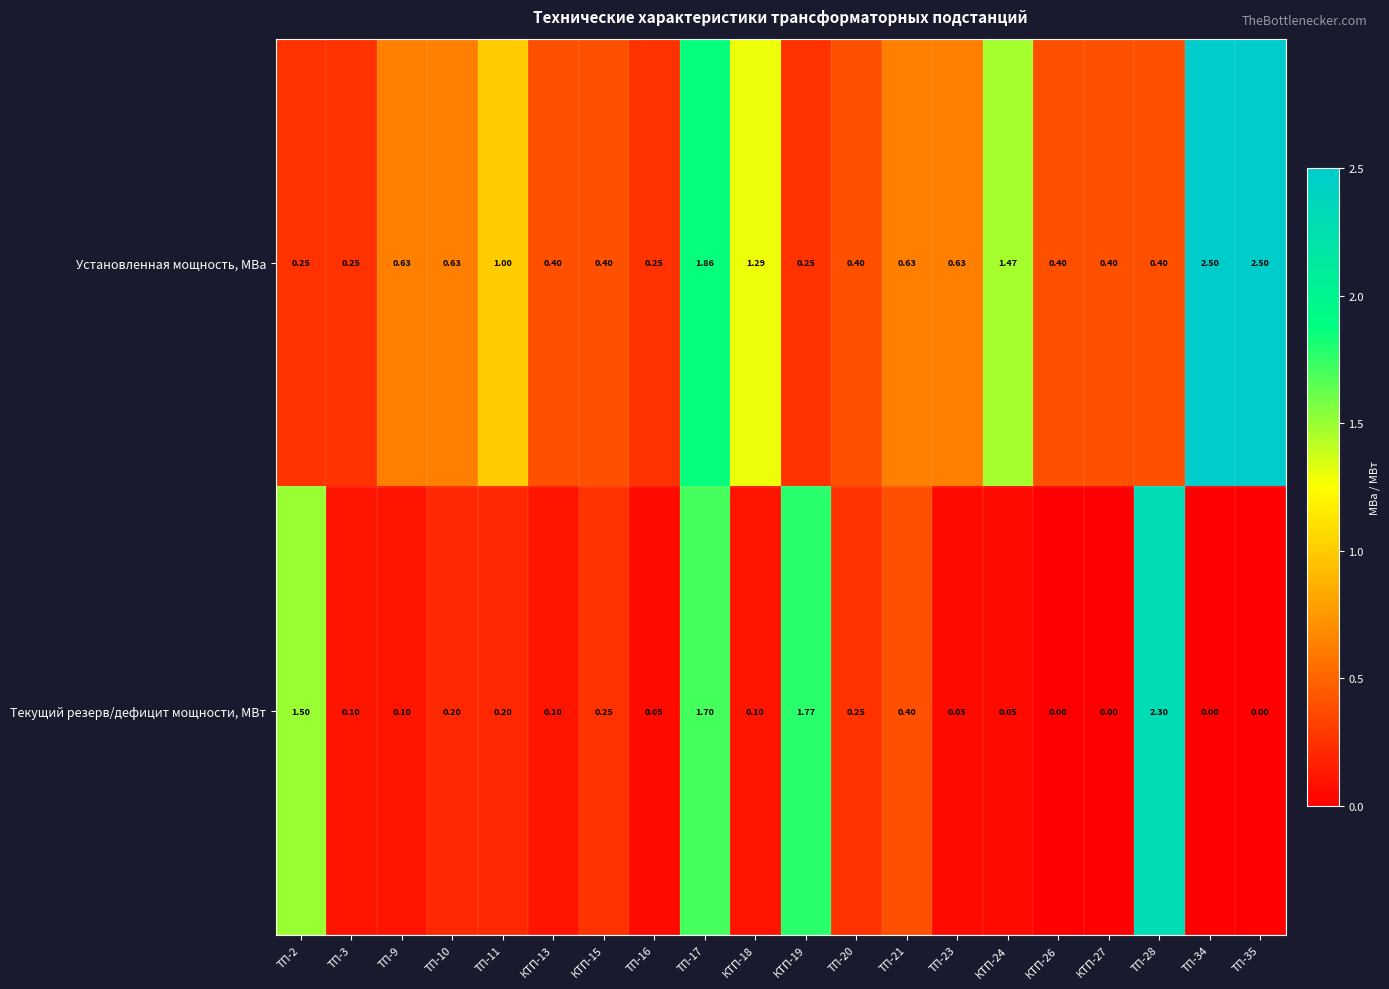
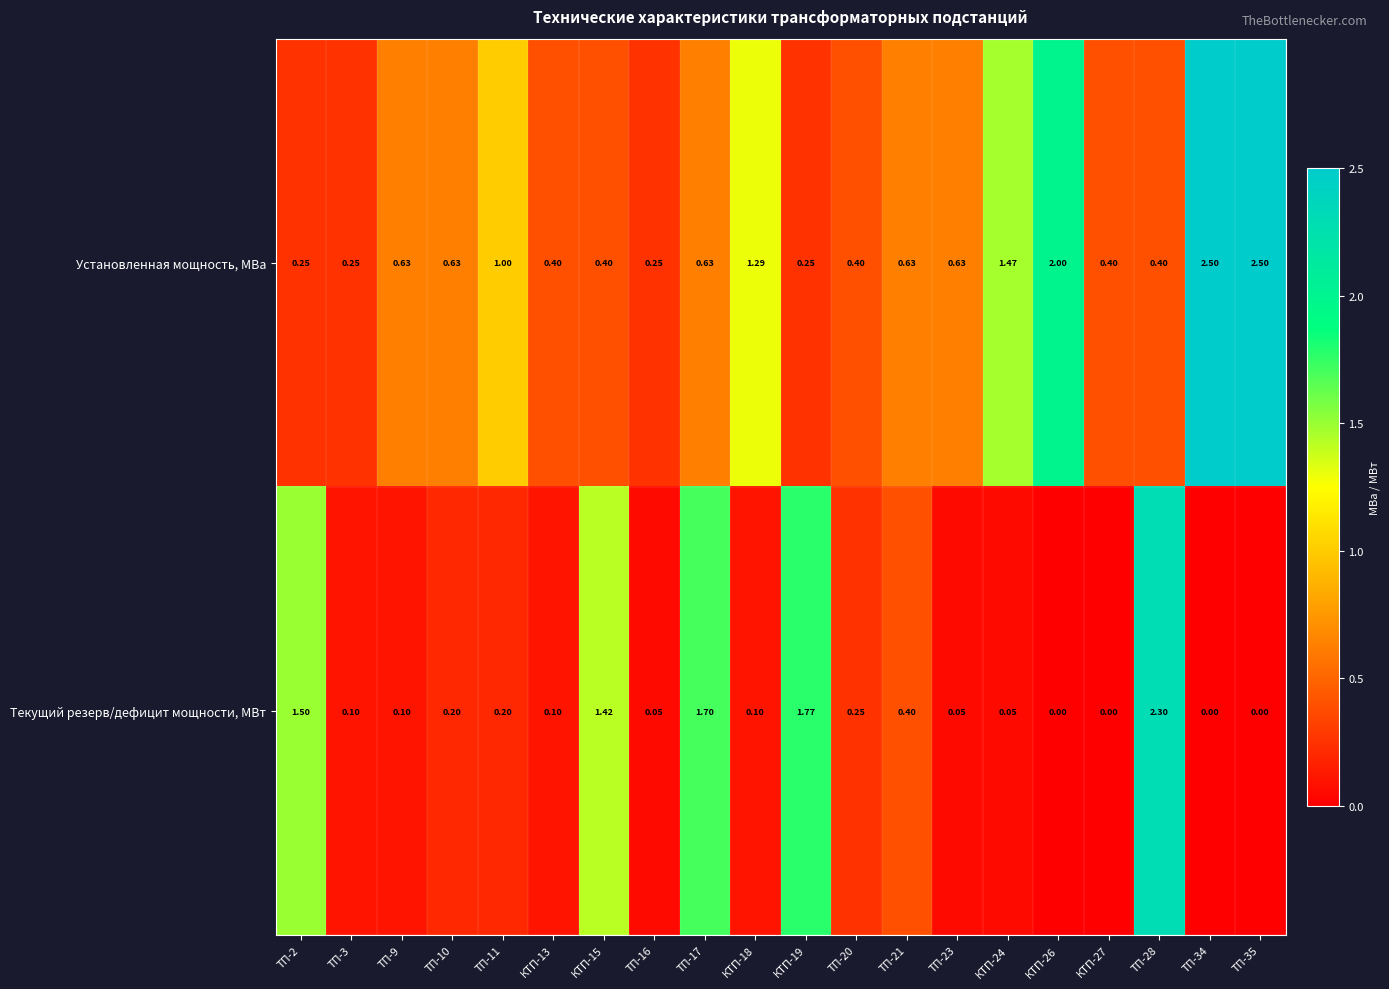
Установленная мощность, МВа, ТП-17: 1.86 -> 0.63
Установленная мощность, МВа, КТП-26: 0.40 -> 2.00
Текущий резерв/дефицит мощности, МВт, КТП-15: 0.25 -> 1.42
